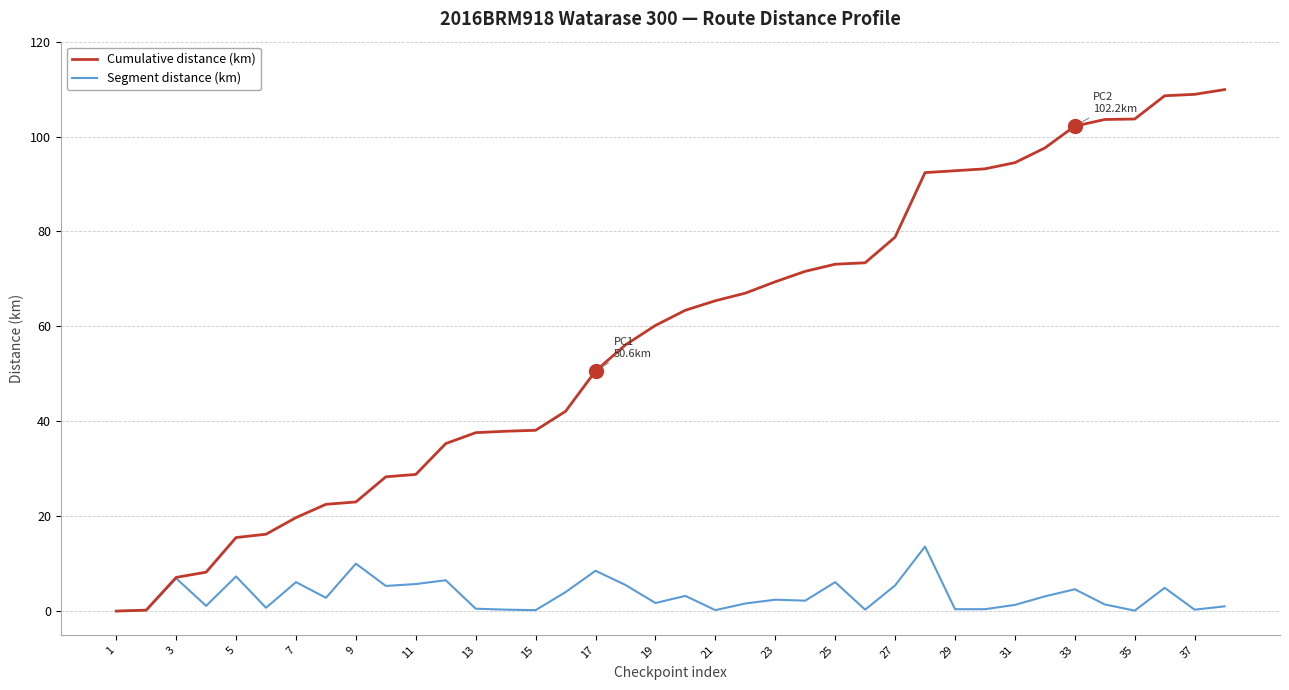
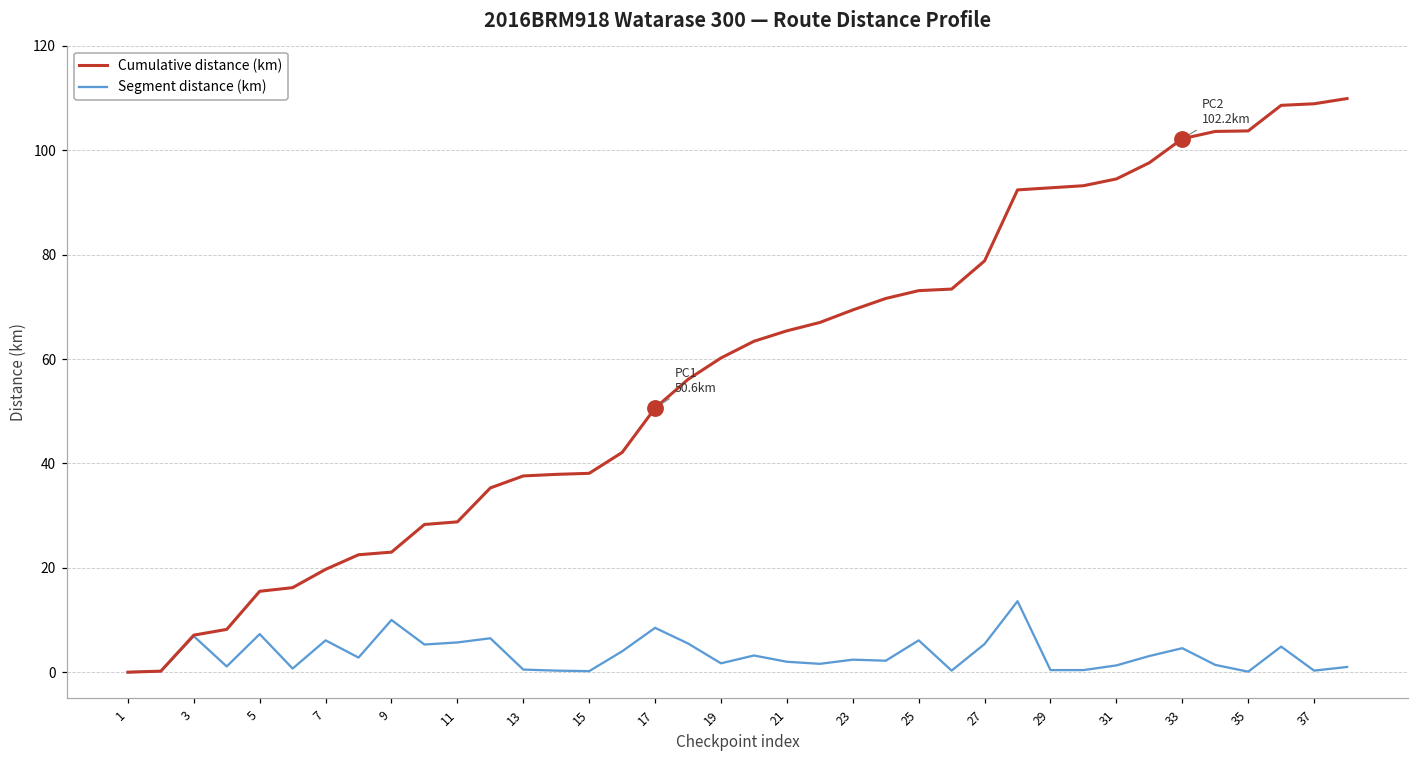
Segment distance (km), 21: 0 -> 2
